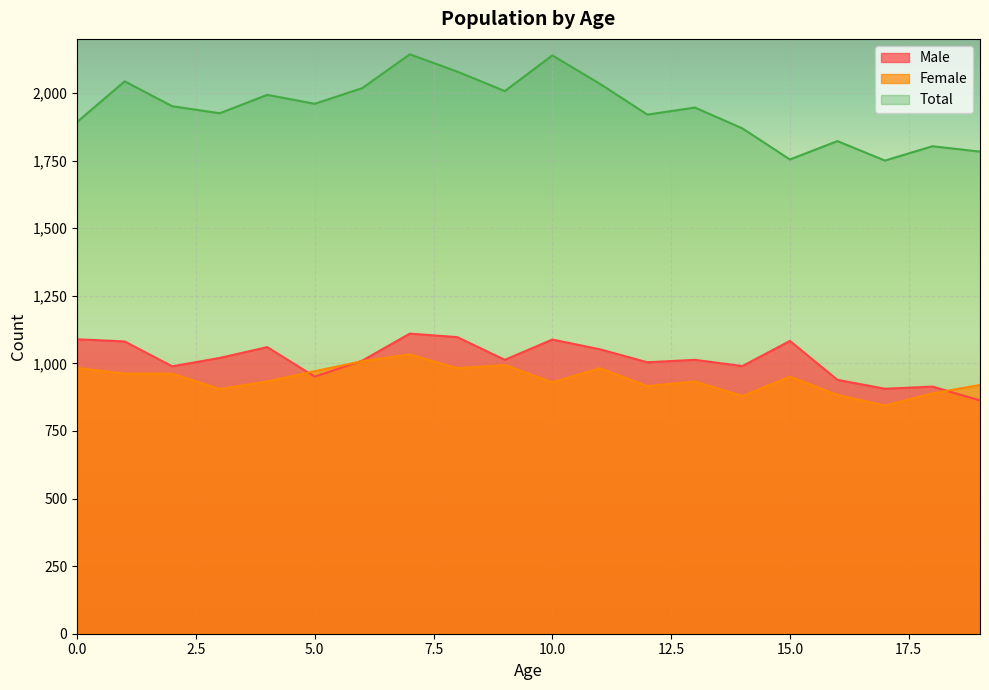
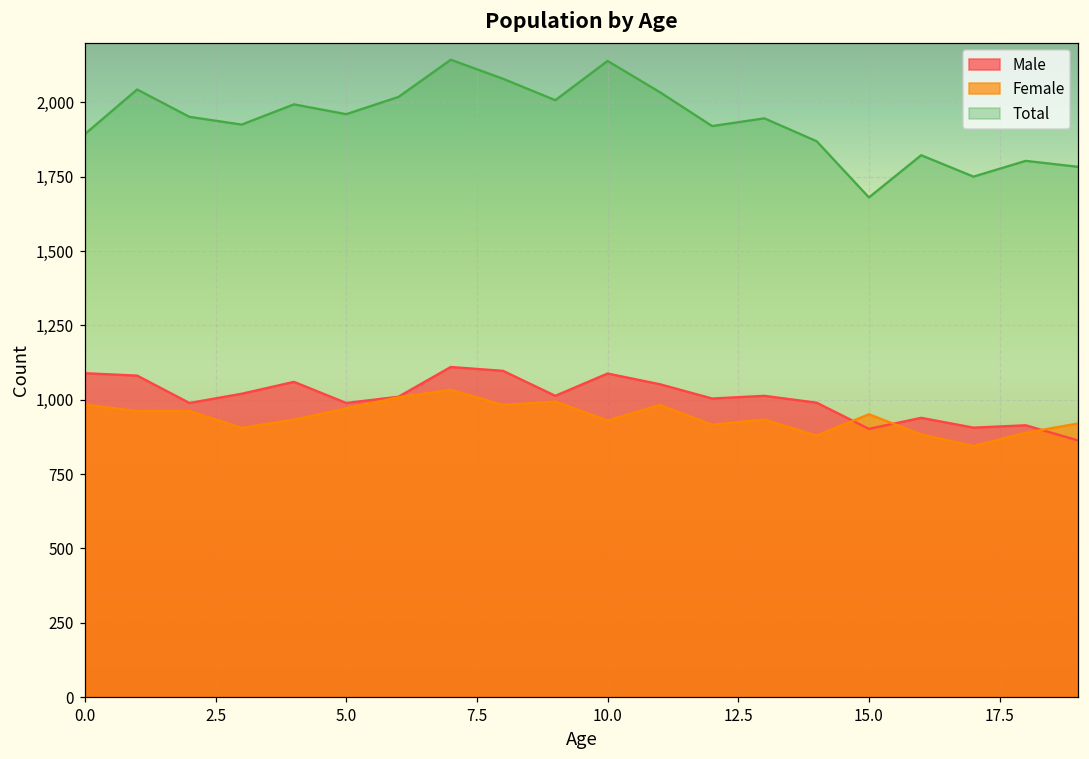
Male, 5.0: 950 -> 990
Male, 15.0: 1,080 -> 900
Total, 15.0: 1,750 -> 1,680
